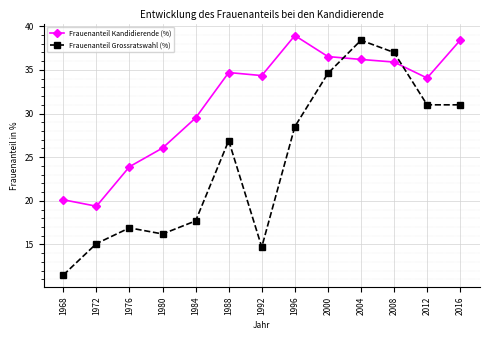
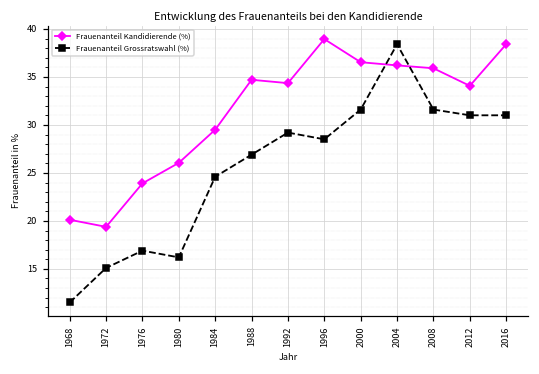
Frauenanteil Grossratswahl (%), 1984: 18 -> 25
Frauenanteil Grossratswahl (%), 1992: 15 -> 29
Frauenanteil Grossratswahl (%), 2000: 35 -> 32
Frauenanteil Grossratswahl (%), 2008: 37 -> 32
